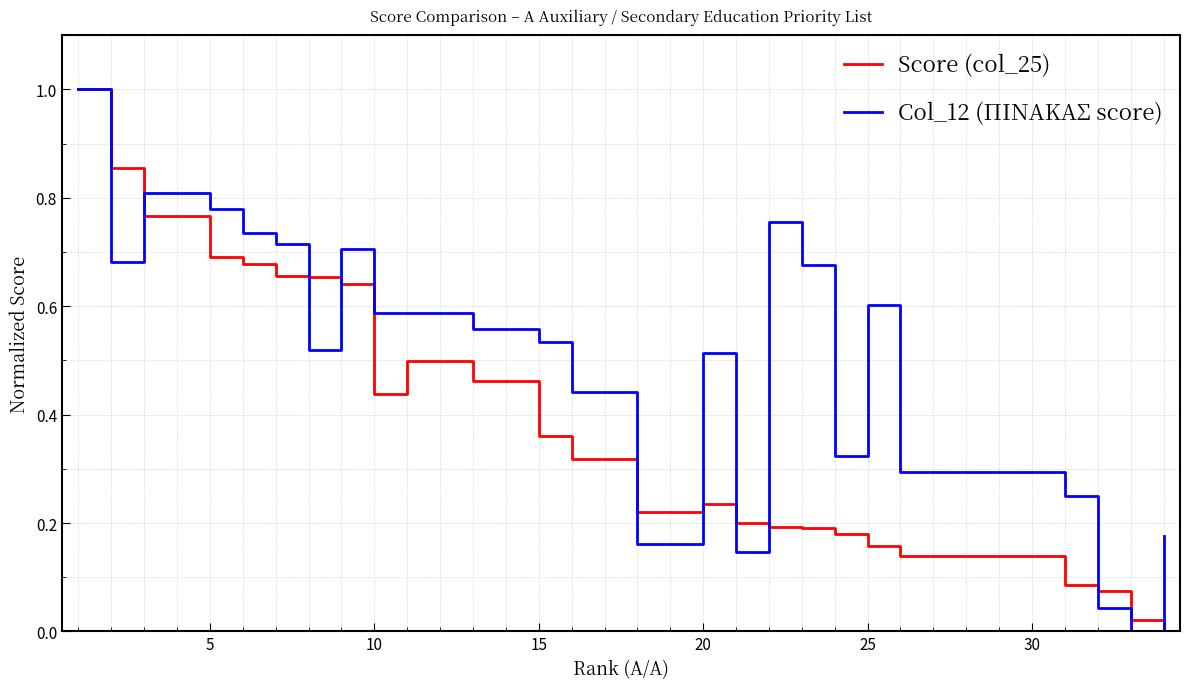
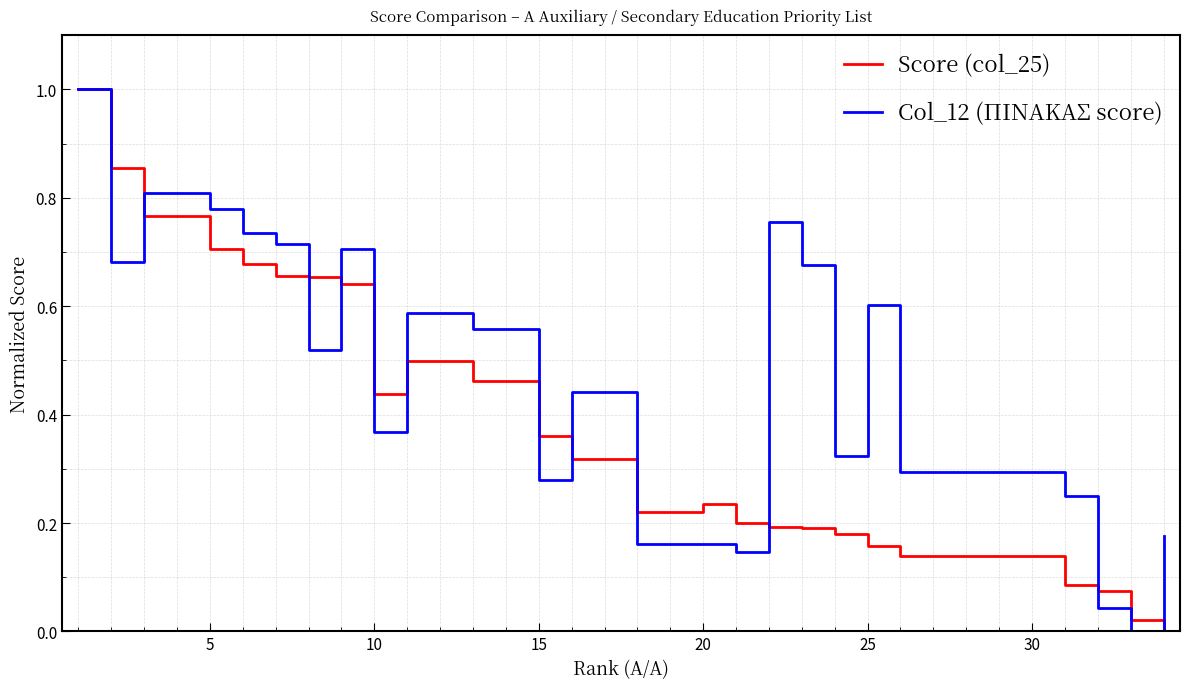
Score (col_25), 5: 0.69 -> 0.71
Col_12 (ΠΙΝΑΚΑΣ score), 10: 0.59 -> 0.37
Col_12 (ΠΙΝΑΚΑΣ score), 15: 0.53 -> 0.28
Col_12 (ΠΙΝΑΚΑΣ score), 20: 0.51 -> 0.16
